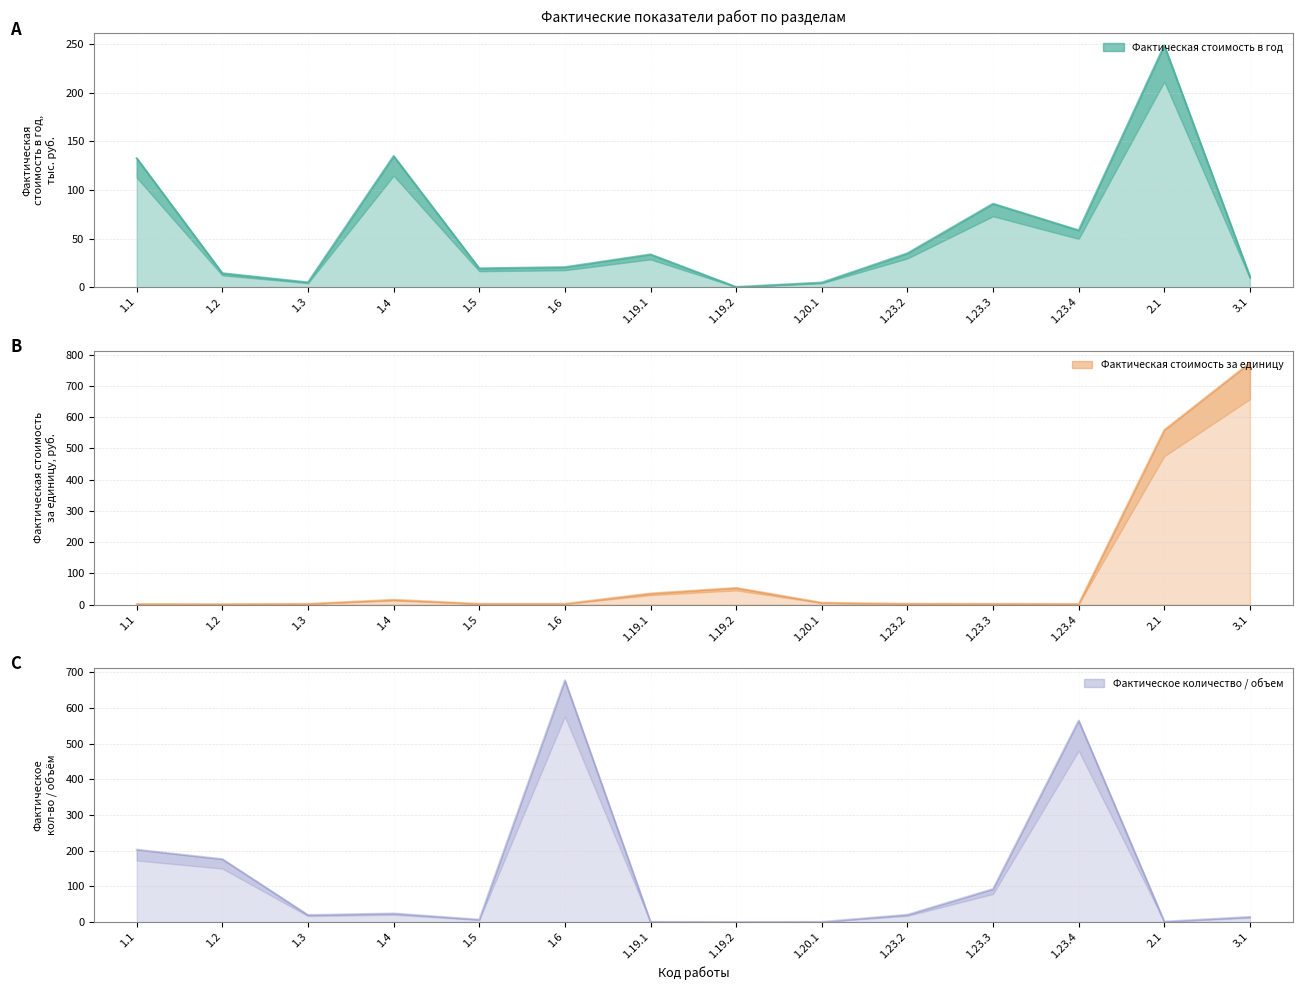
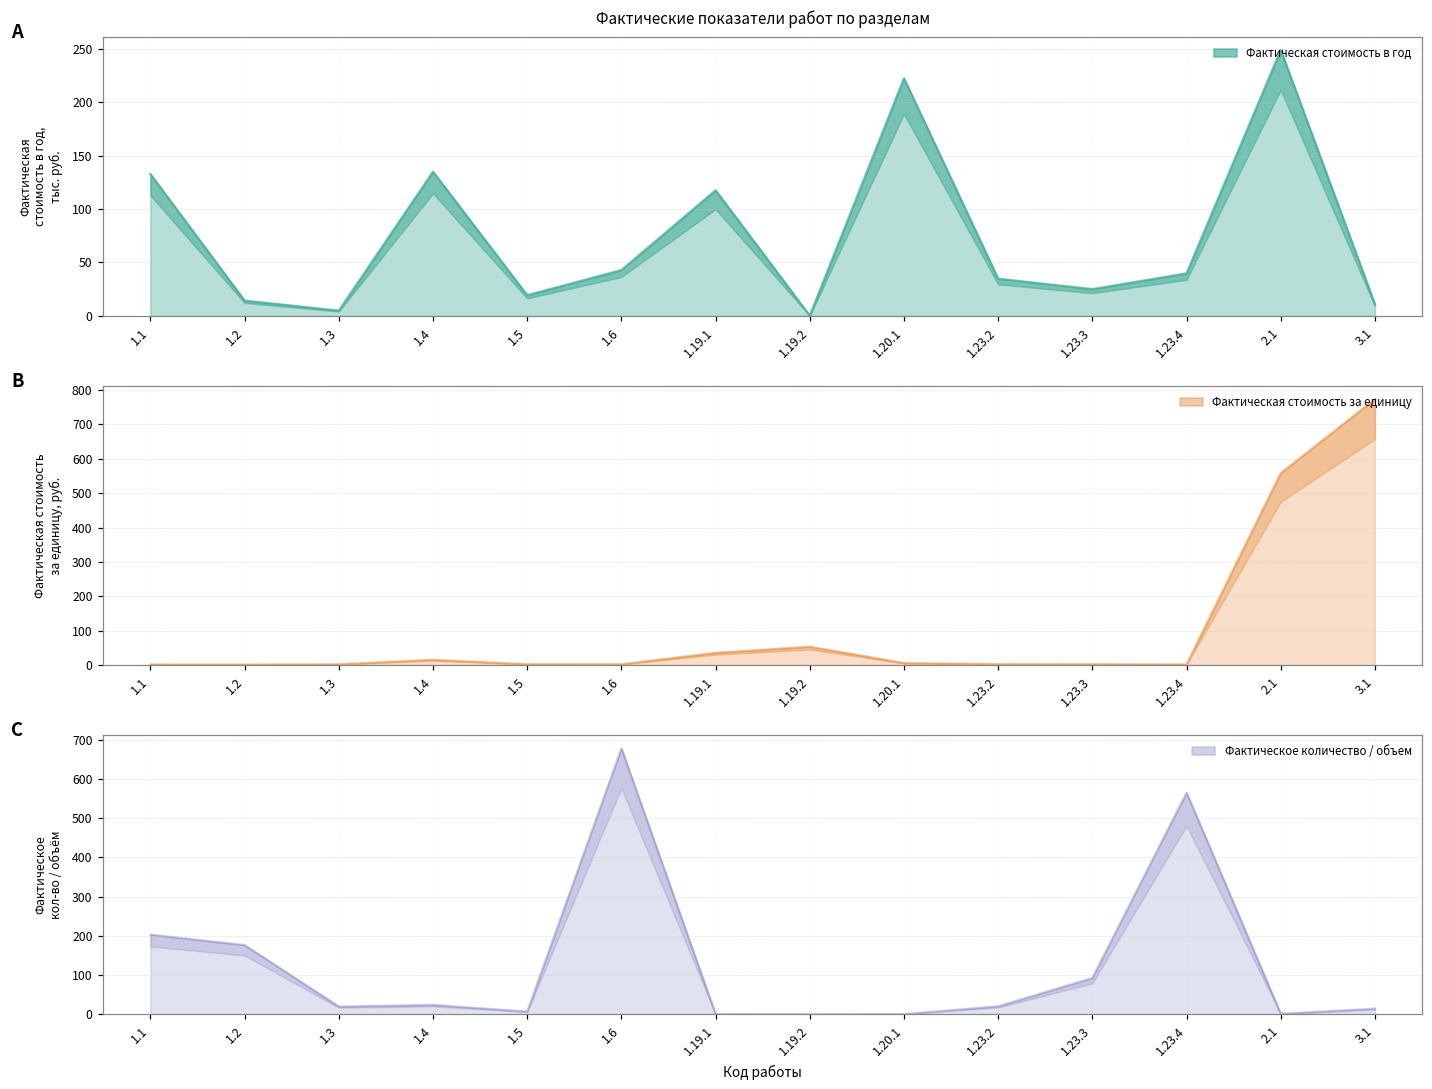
Фактические показатели работ по разделам, 1.6: 20 -> 40
Фактические показатели работ по разделам, 1.19.1: 30 -> 120
Фактические показатели работ по разделам, 1.20.1: 0 -> 220
Фактические показатели работ по разделам, 1.23.3: 90 -> 30
Фактические показатели работ по разделам, 1.23.4: 60 -> 40
